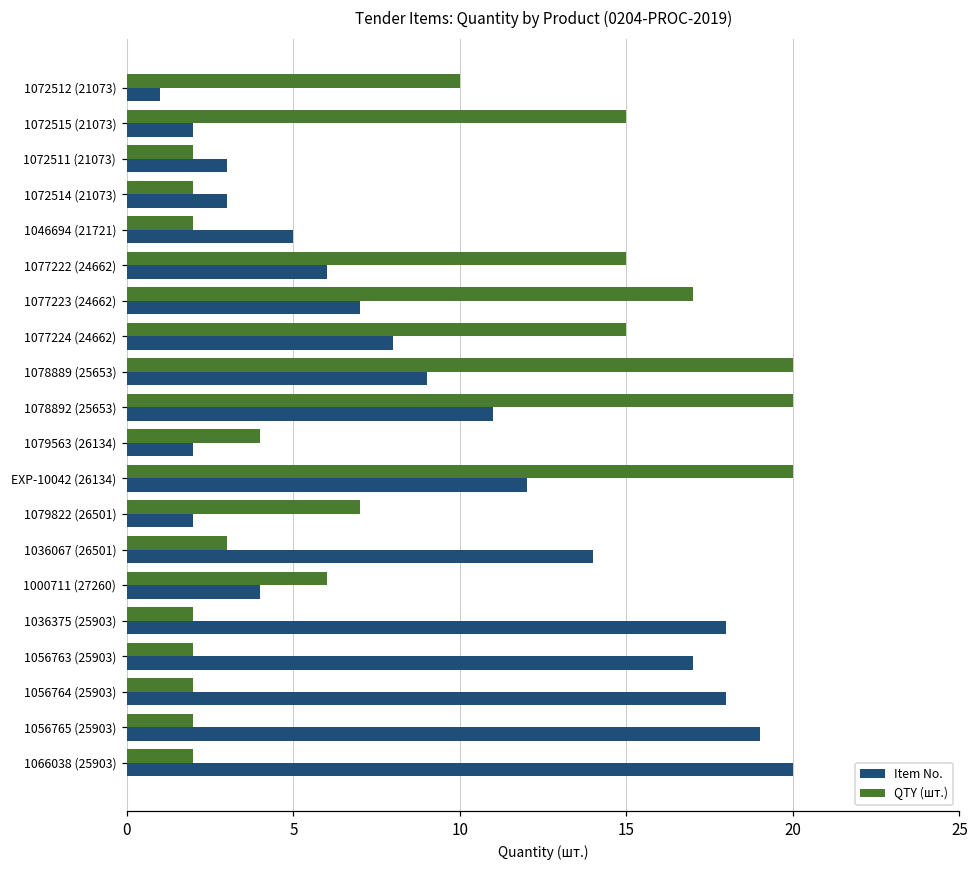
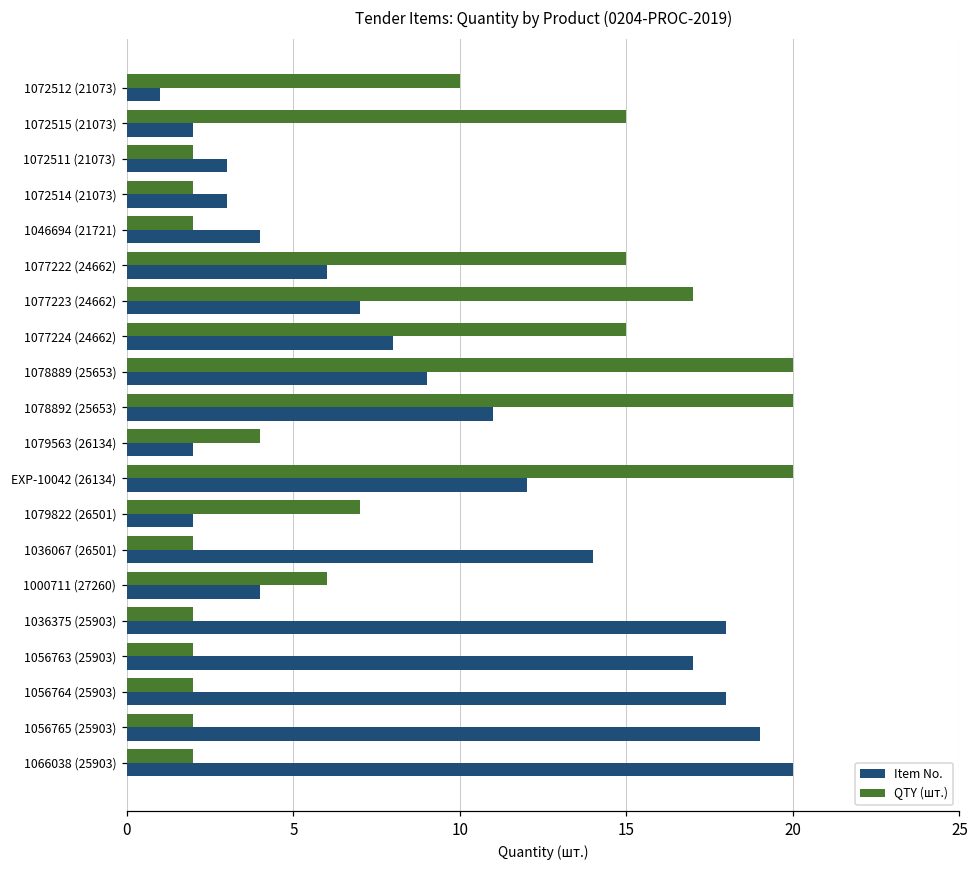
Item No., 1046694 (21721): 5 -> 4
QTY (шт.), 1036067 (26501): 3 -> 2
